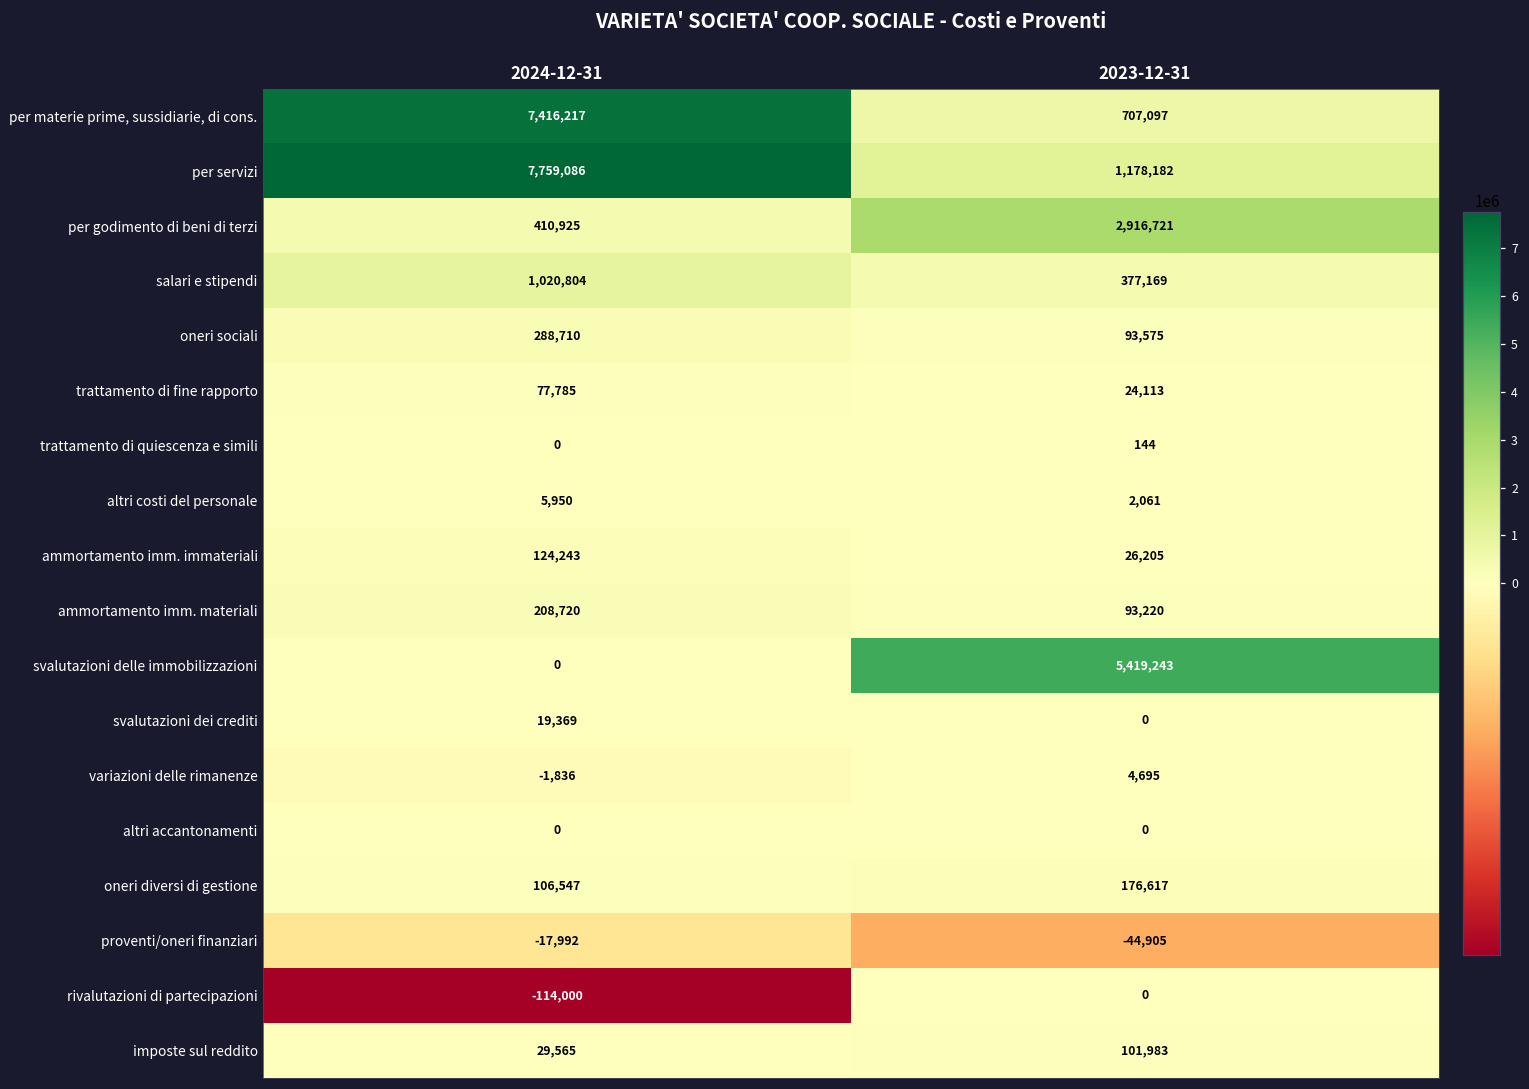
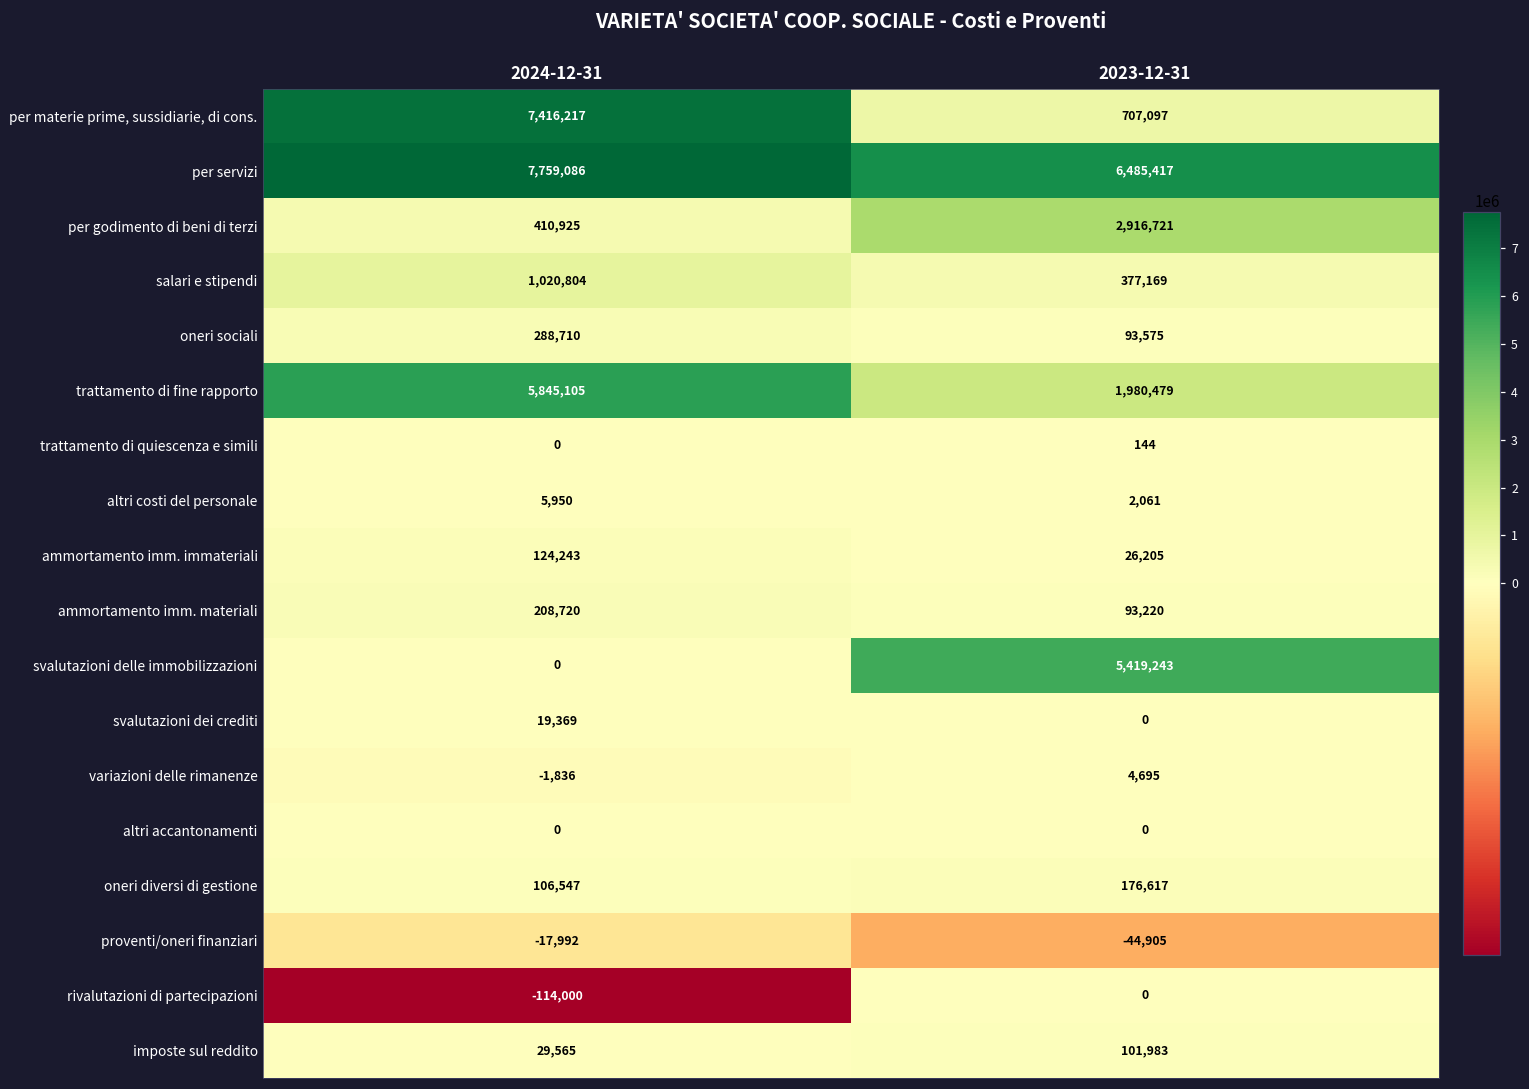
per servizi, 2023-12-31: 1,178,182 -> 6,485,417
trattamento di fine rapporto, 2024-12-31: 77,785 -> 5,845,105
trattamento di fine rapporto, 2023-12-31: 24,113 -> 1,980,479
